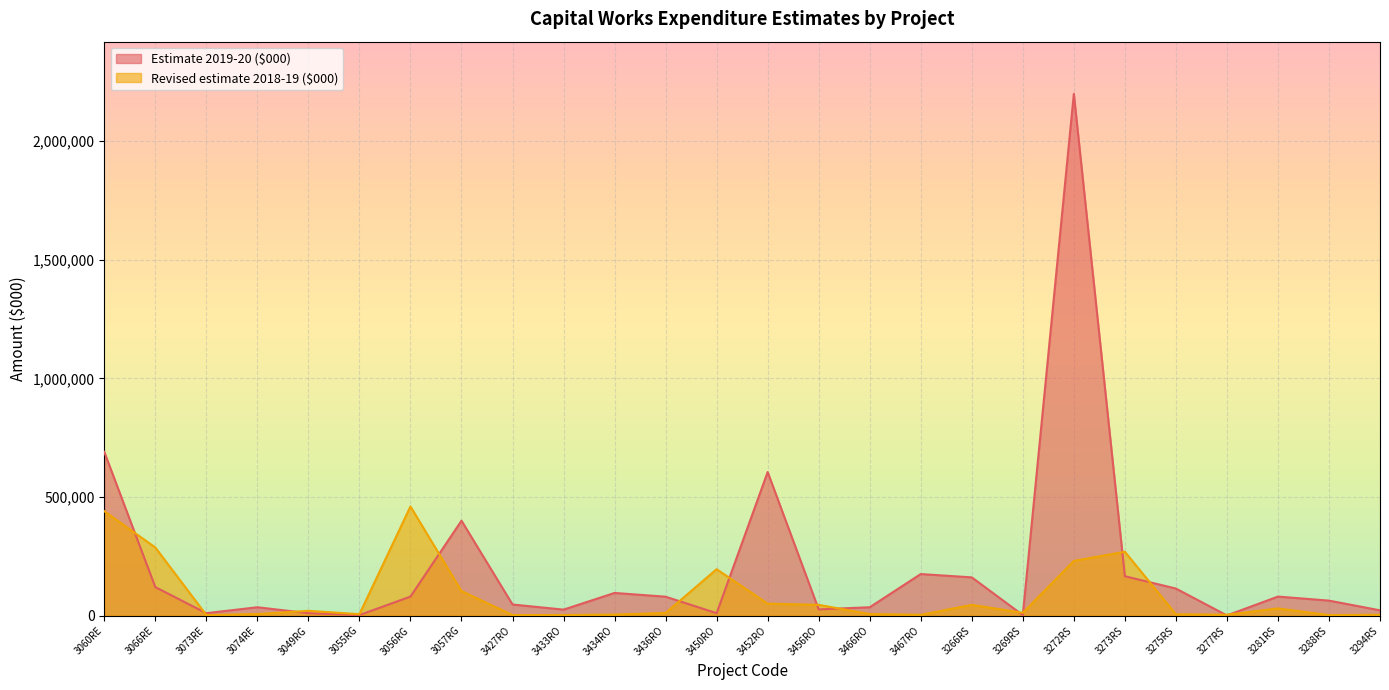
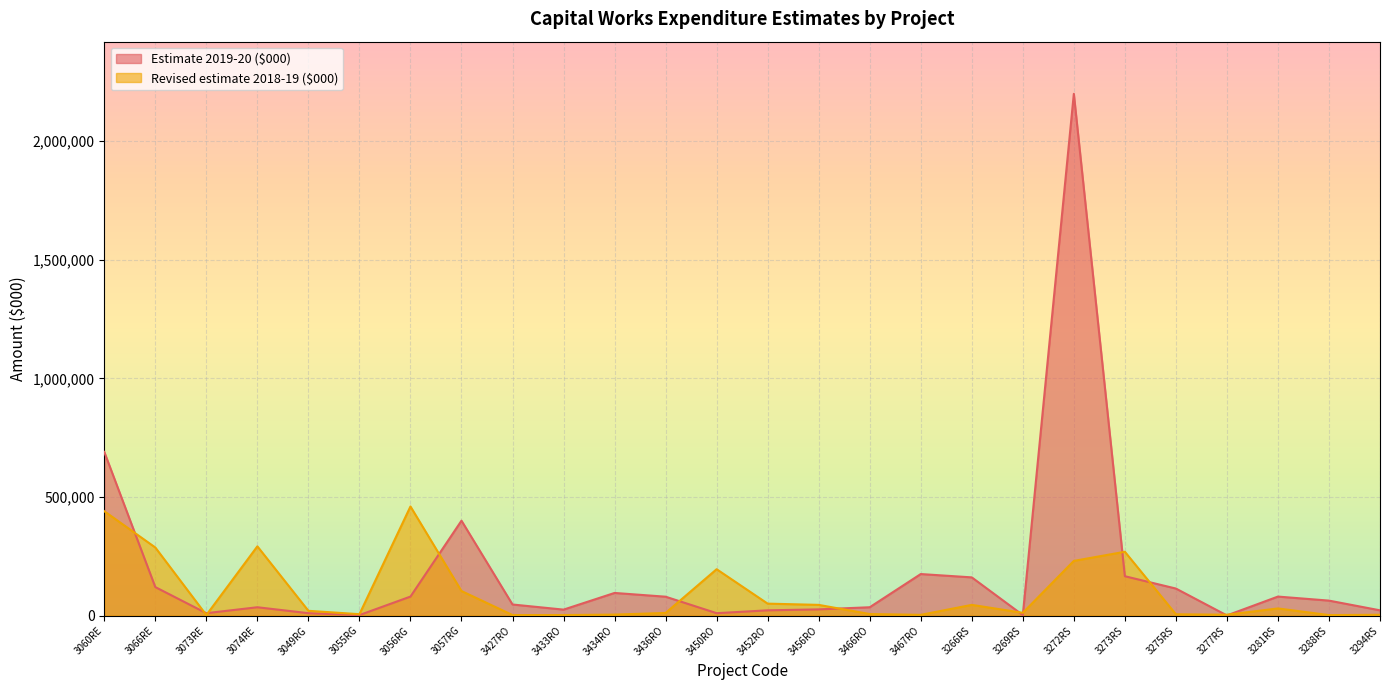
Revised estimate 2018-19 ($000), 3074RE: 10,000 -> 290,000
Estimate 2019-20 ($000), 3452RO: 610,000 -> 20,000
